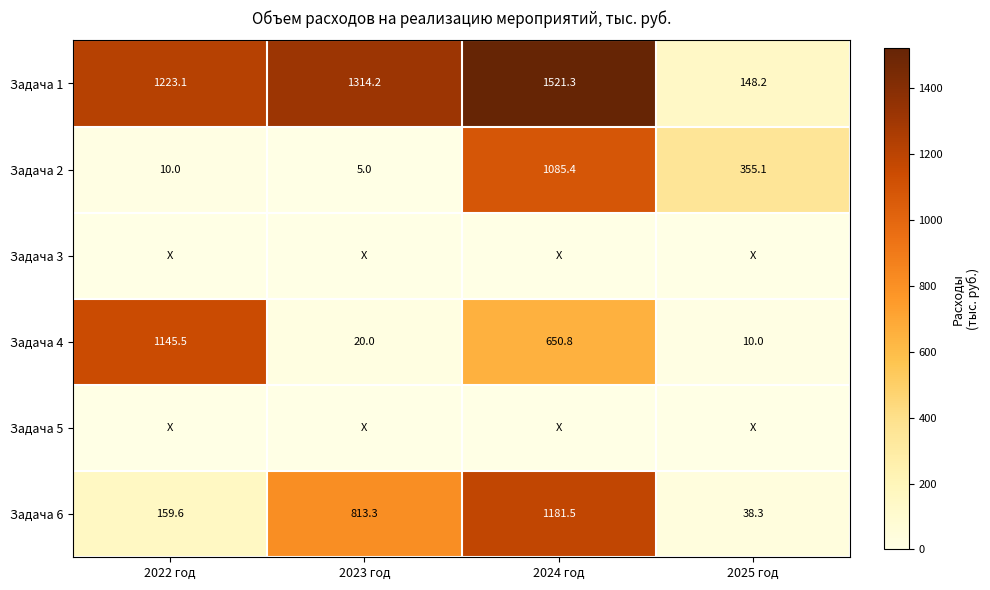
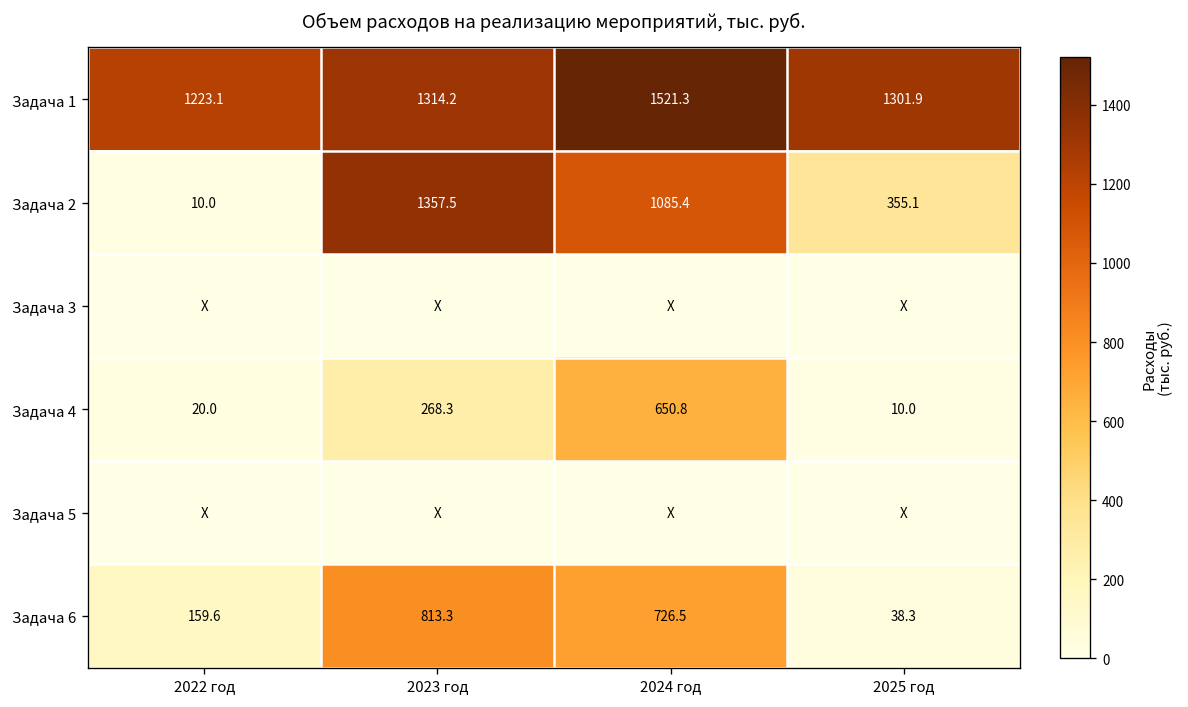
Задача 1, 2025 год: 148.2 -> 1301.9
Задача 2, 2023 год: 5.0 -> 1357.5
Задача 4, 2022 год: 1145.5 -> 20.0
Задача 4, 2023 год: 20.0 -> 268.3
Задача 6, 2024 год: 1181.5 -> 726.5
